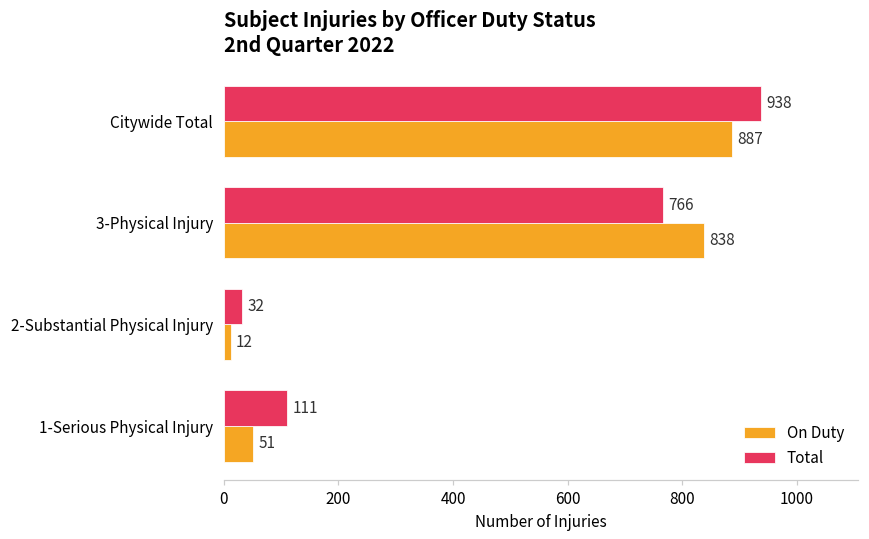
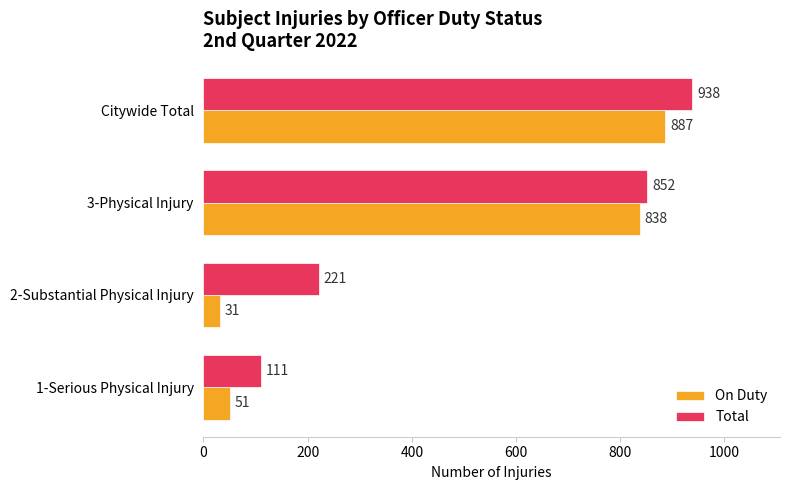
Total, 3-Physical Injury: 766 -> 852
Total, 2-Substantial Physical Injury: 32 -> 221
On Duty, 2-Substantial Physical Injury: 12 -> 31
